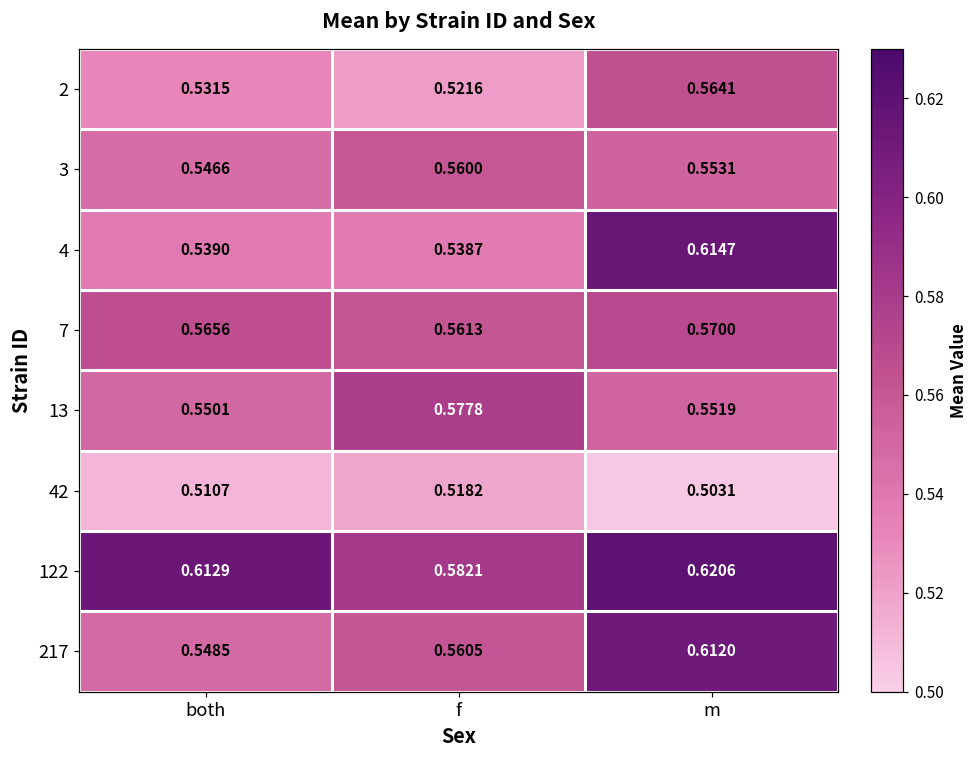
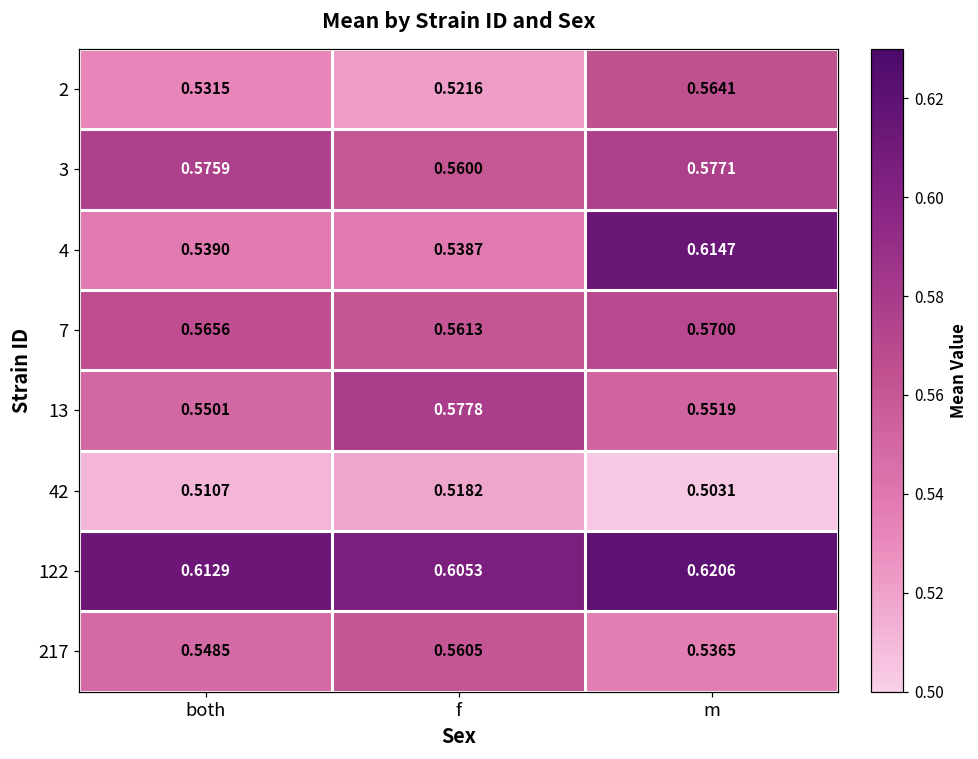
3, both: 0.5466 -> 0.5759
3, m: 0.5531 -> 0.5771
122, f: 0.5821 -> 0.6053
217, m: 0.6120 -> 0.5365
